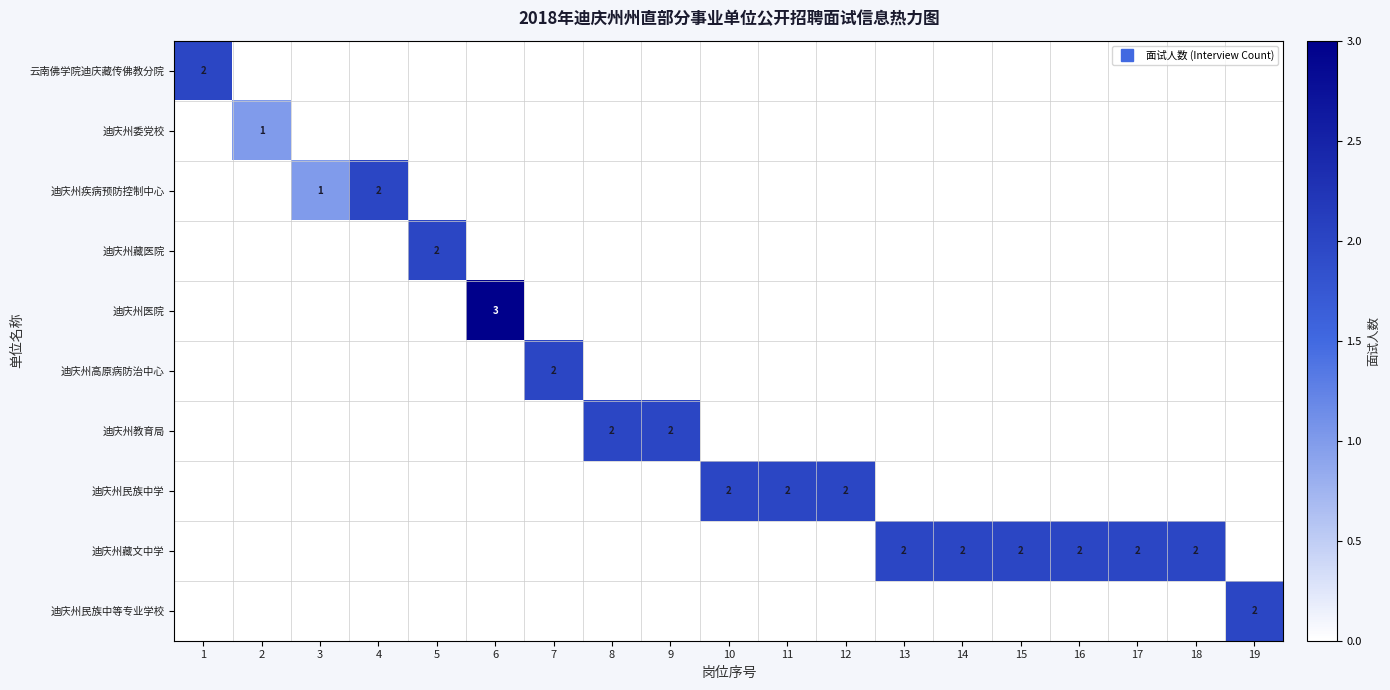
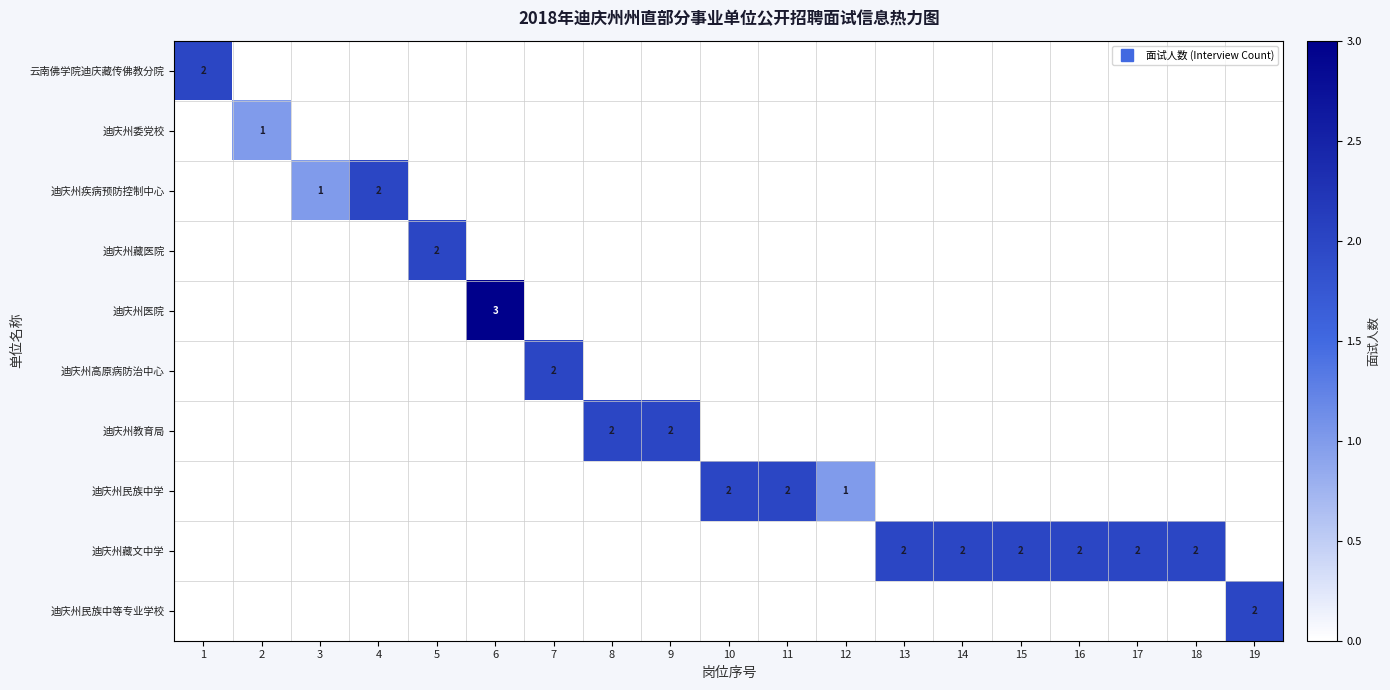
迪庆州民族中学, 12: 2 -> 1
